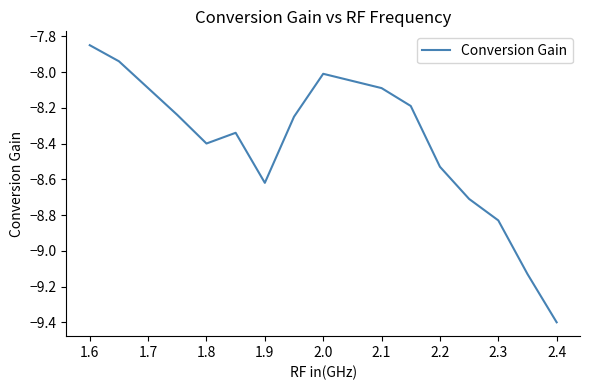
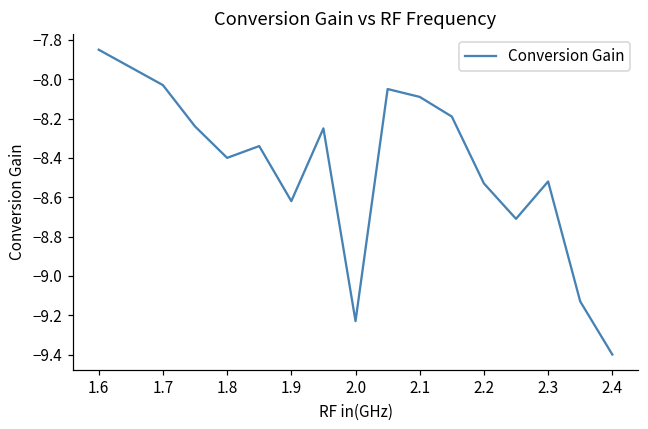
1.7: -8.09 -> -8.03
2.0: -8.01 -> -9.23
2.3: -8.83 -> -8.52
